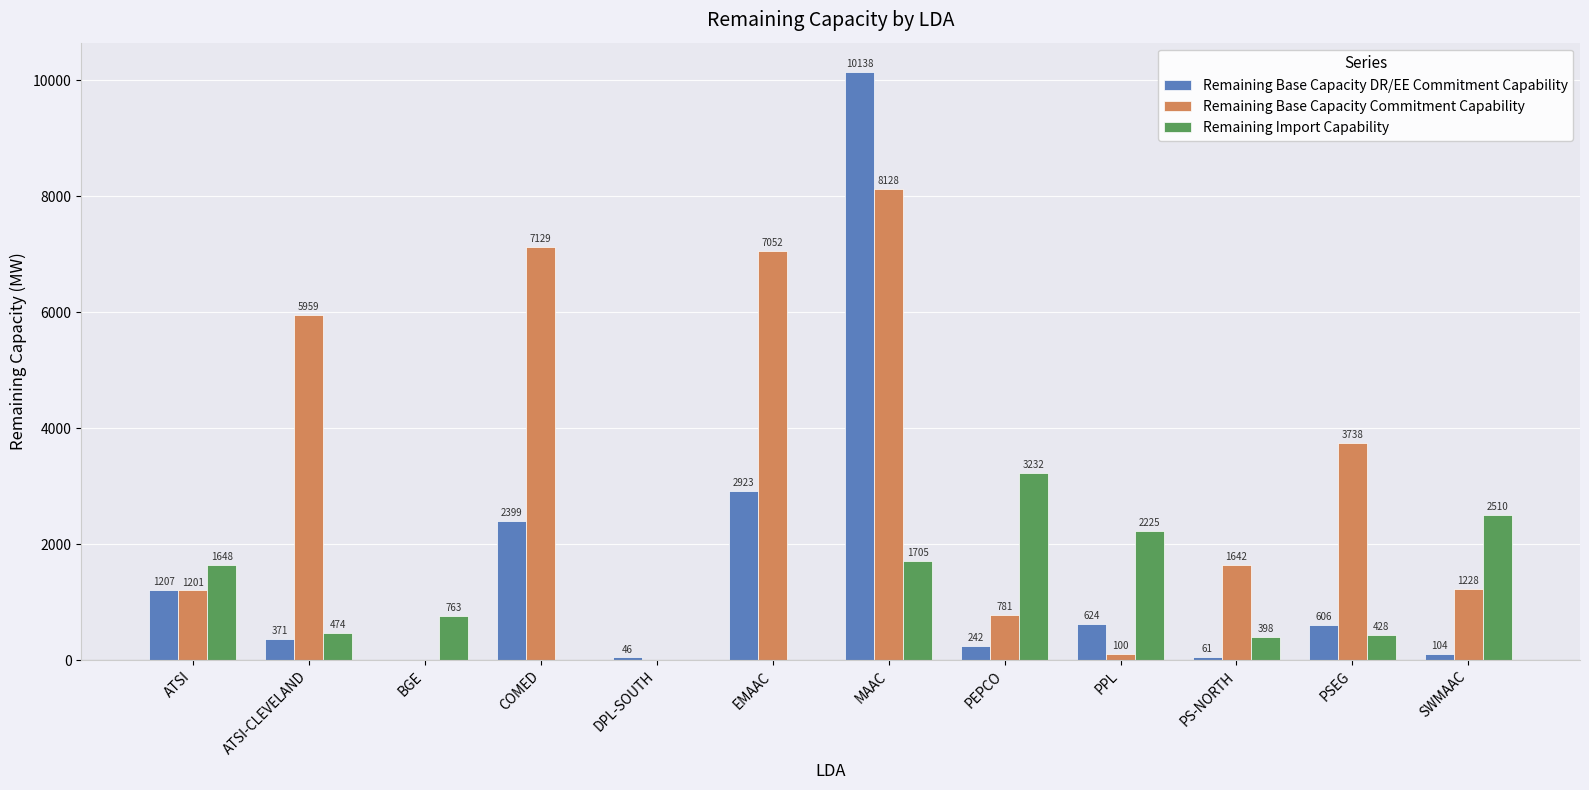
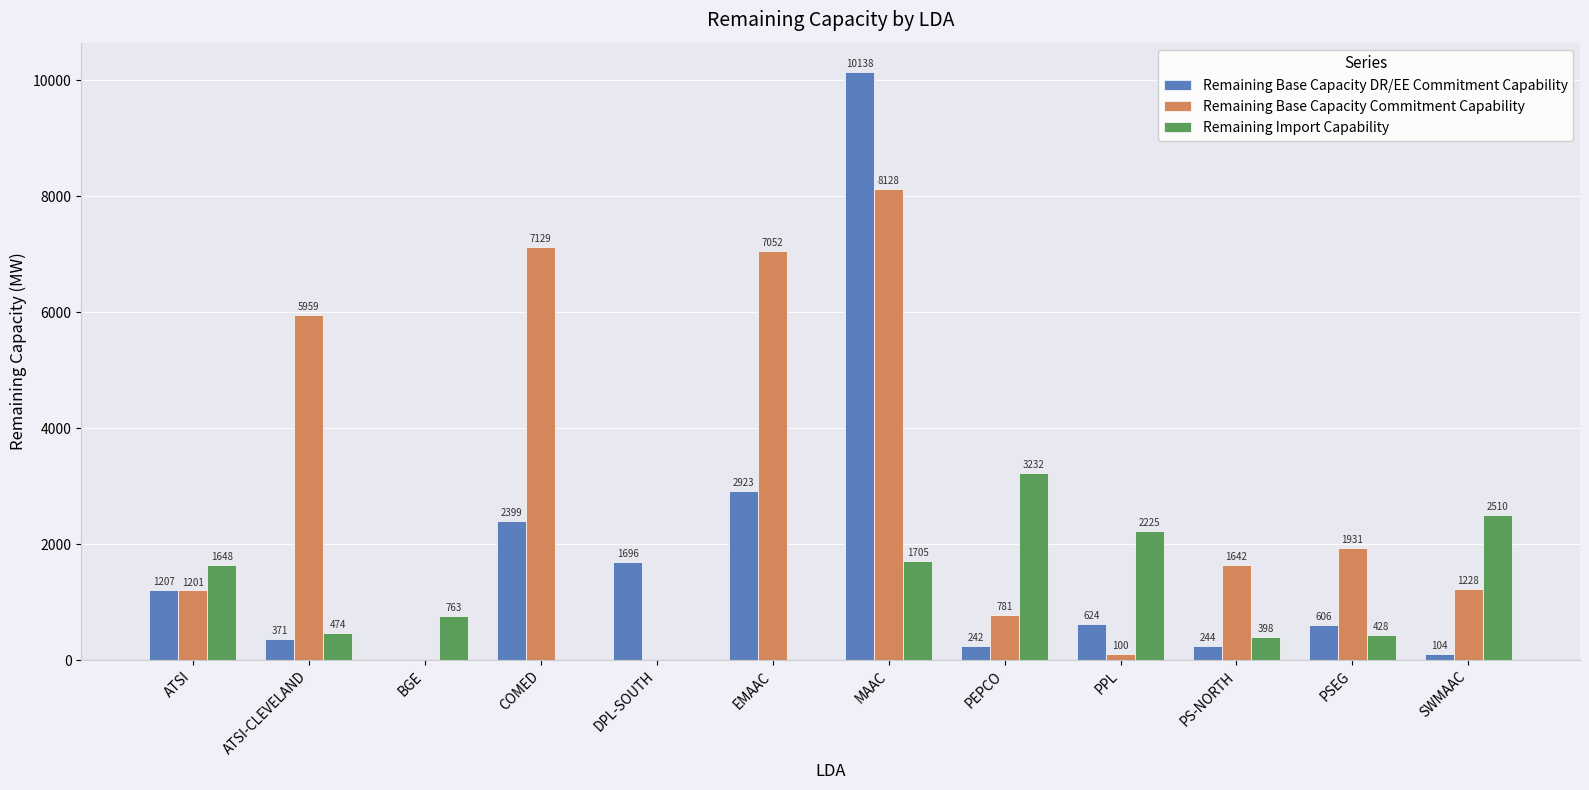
Remaining Base Capacity DR/EE Commitment Capability, DPL-SOUTH: 46 -> 1696
Remaining Base Capacity DR/EE Commitment Capability, PS-NORTH: 61 -> 244
Remaining Base Capacity Commitment Capability, PSEG: 3738 -> 1931
